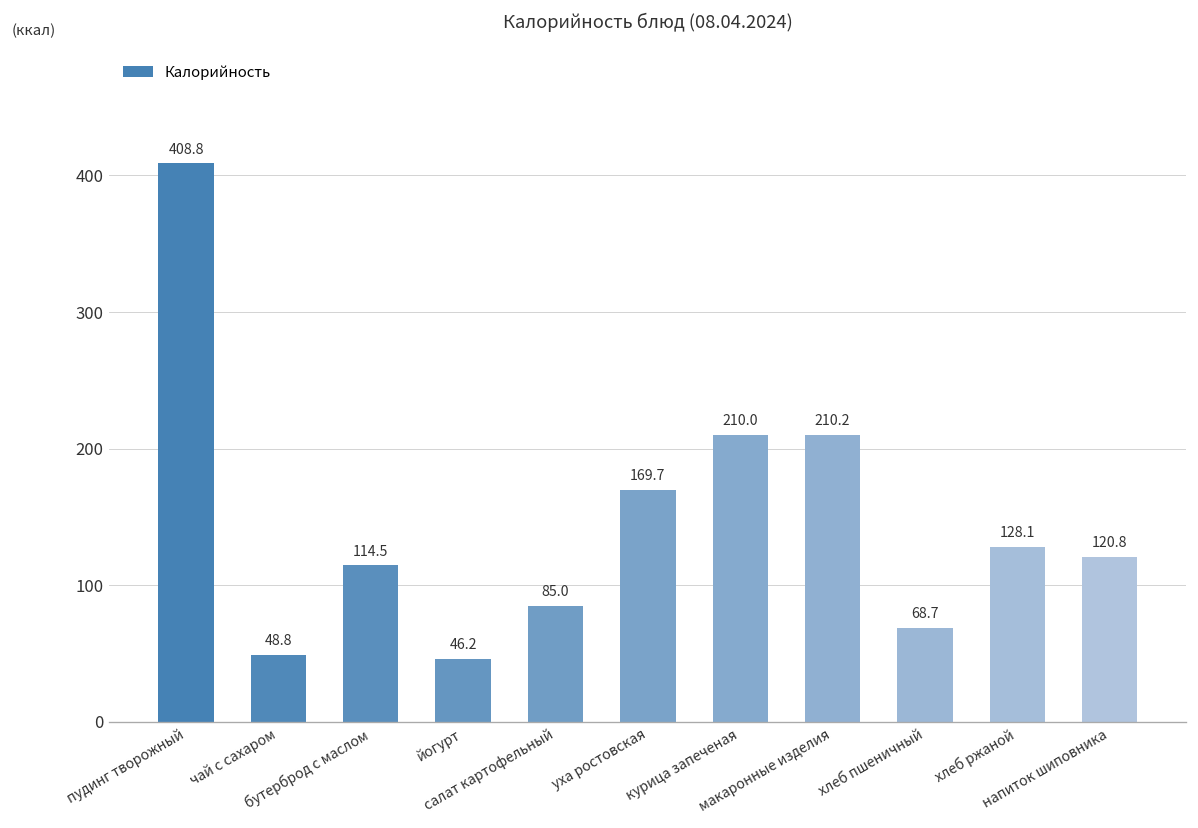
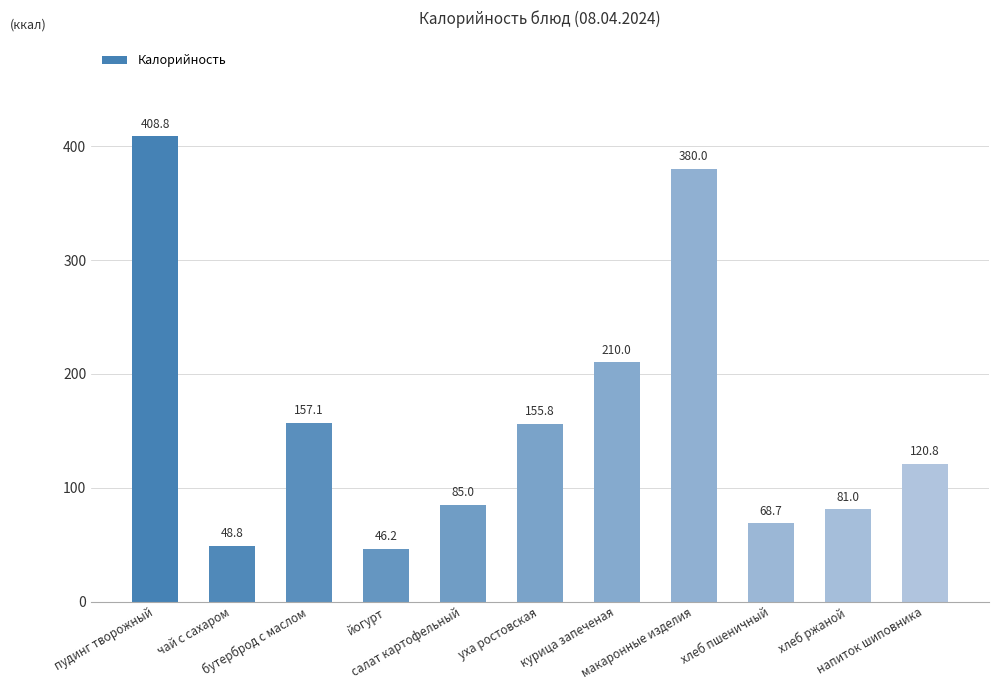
бутерброд с маслом: 114.5 -> 157.1
уха ростовская: 169.7 -> 155.8
макаронные изделия: 210.2 -> 380.0
хлеб ржаной: 128.1 -> 81.0
